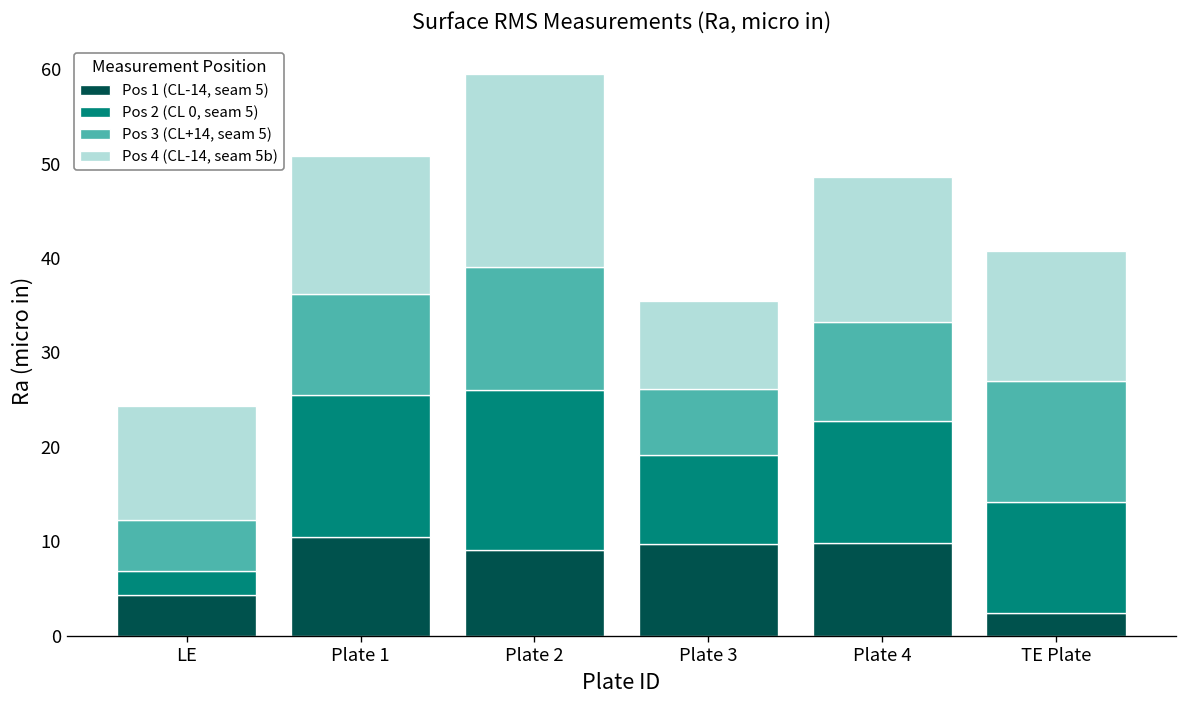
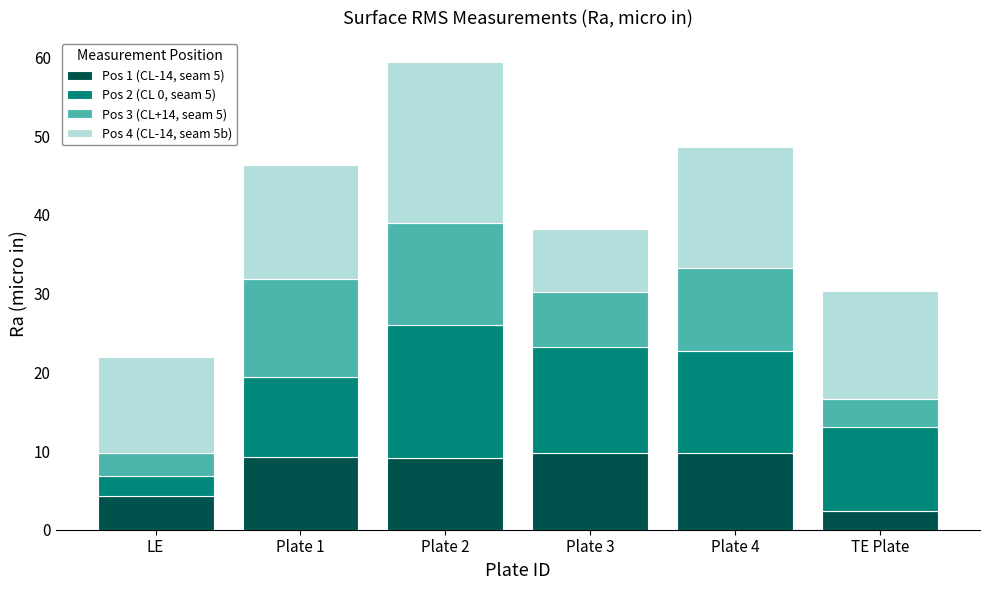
Pos 3 (CL+14, seam 5), LE: 5 -> 3
Pos 1 (CL-14, seam 5), Plate 1: 10 -> 9
Pos 2 (CL 0, seam 5), Plate 1: 15 -> 10
Pos 3 (CL+14, seam 5), Plate 1: 11 -> 12
Pos 2 (CL 0, seam 5), Plate 3: 9 -> 14
Pos 4 (CL-14, seam 5b), Plate 3: 9 -> 8
Pos 2 (CL 0, seam 5), TE Plate: 12 -> 11
Pos 3 (CL+14, seam 5), TE Plate: 13 -> 4
